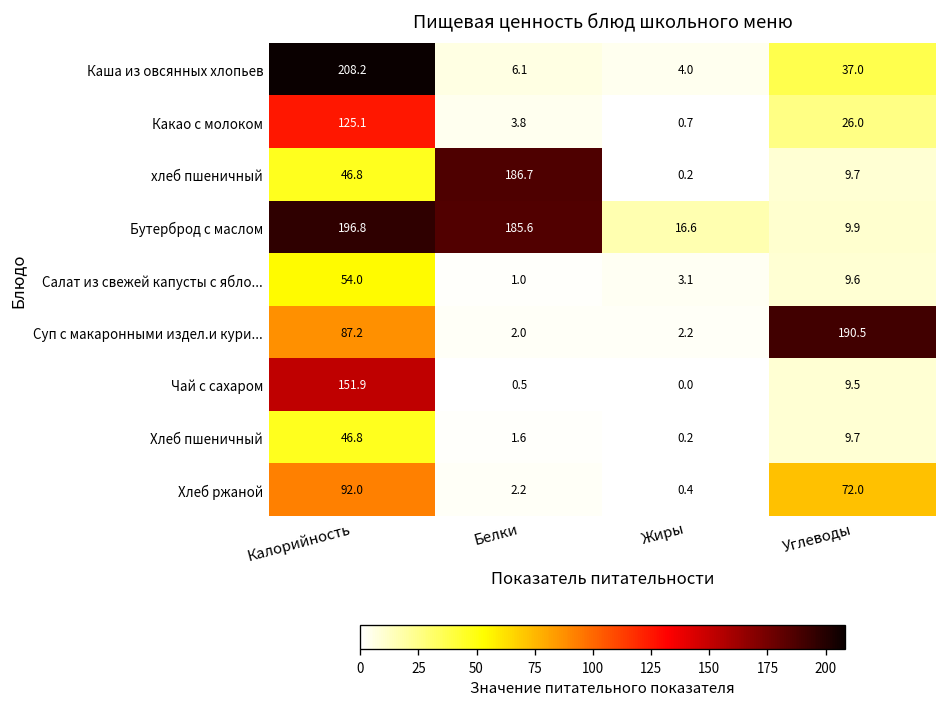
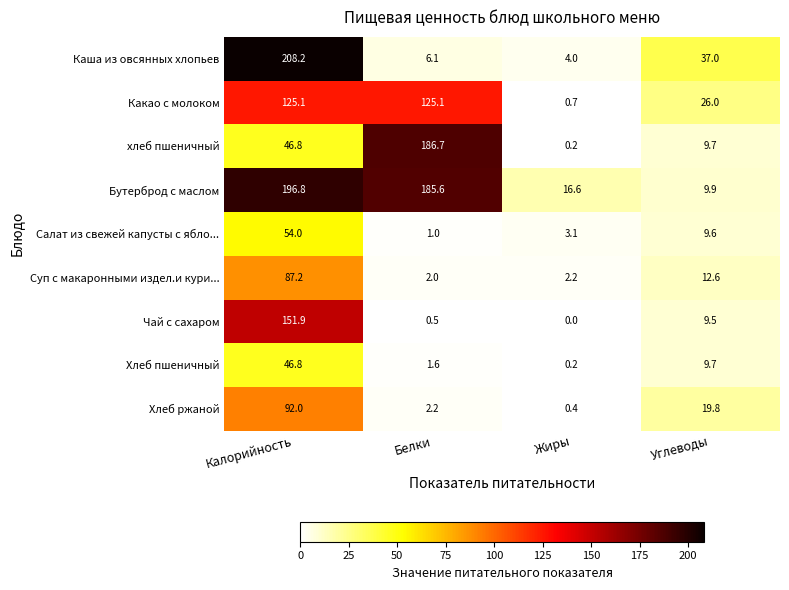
Какао с молоком, Белки: 3.8 -> 125.1
Суп с макаронными издел.и кури..., Углеводы: 190.5 -> 12.6
Хлеб ржаной, Углеводы: 72.0 -> 19.8
